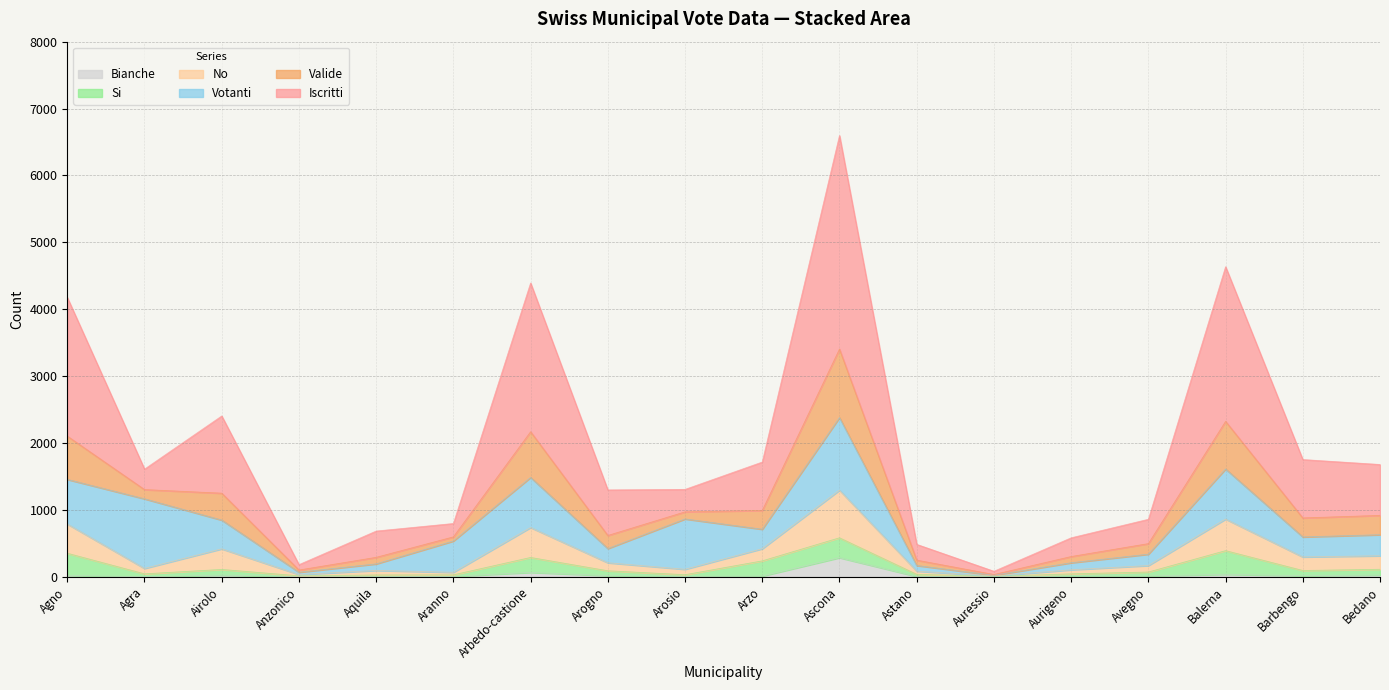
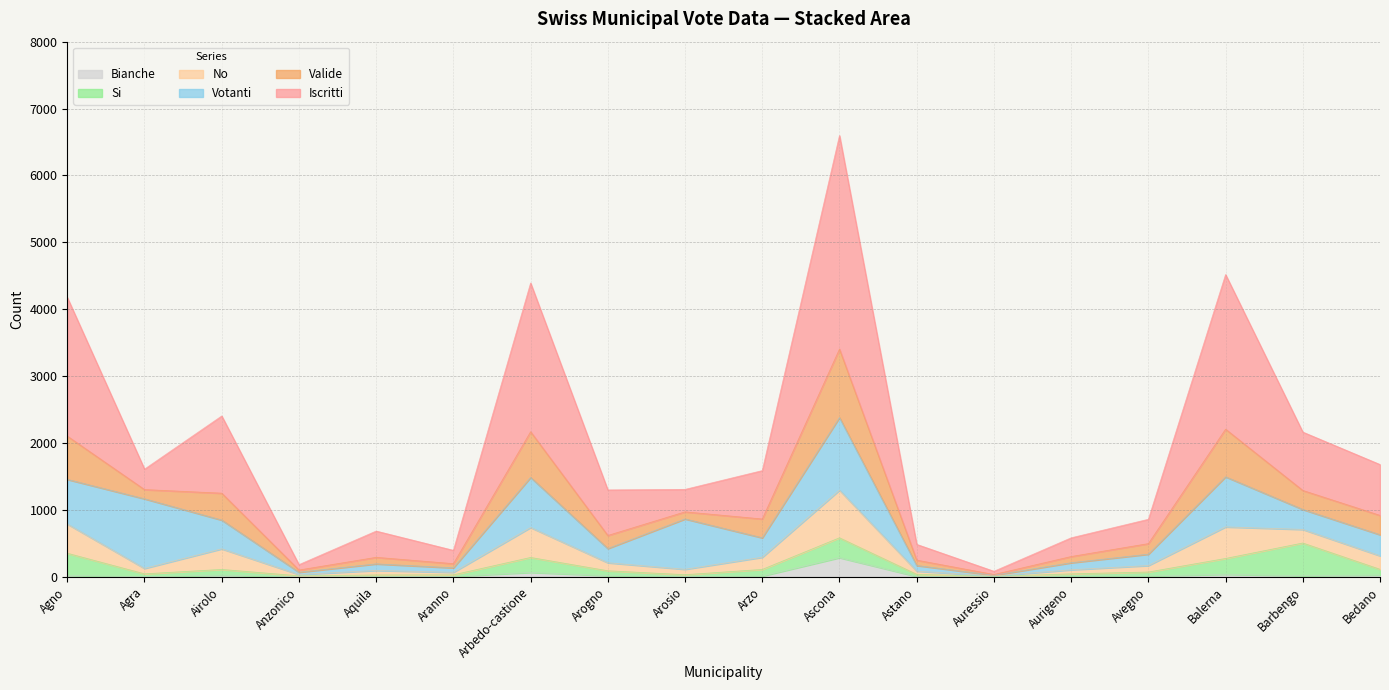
Votanti, Aranno: 500 -> 100
Si, Arzo: 200 -> 100
Si, Balerna: 400 -> 200
Si, Barbengo: 100 -> 500
